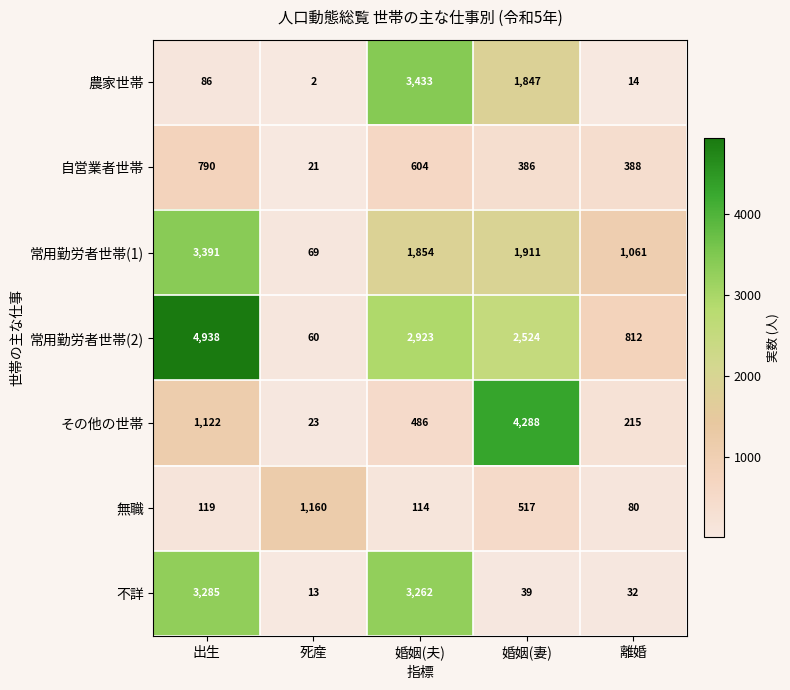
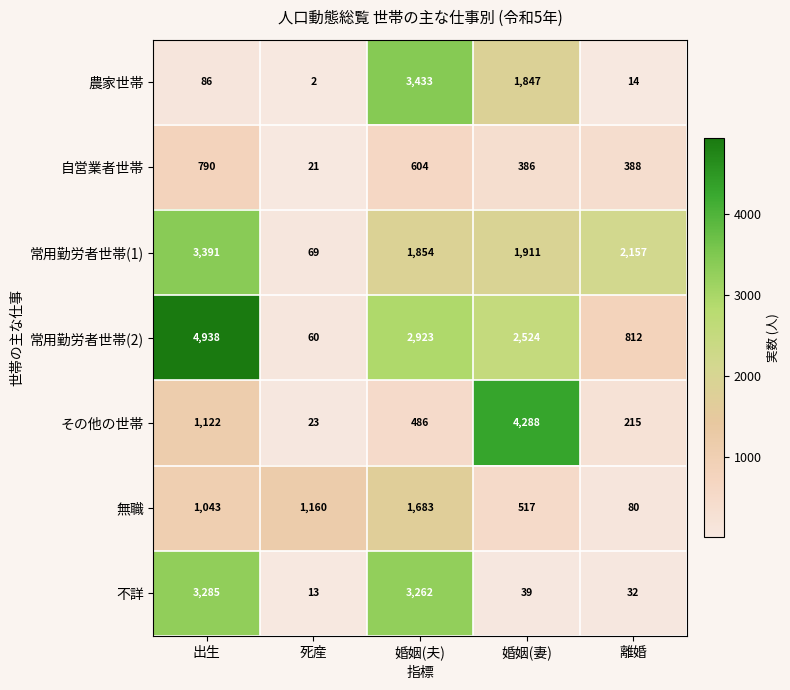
常用勤労者世帯(1), 離婚: 1,061 -> 2,157
無職, 出生: 119 -> 1,043
無職, 婚姻(夫): 114 -> 1,683
